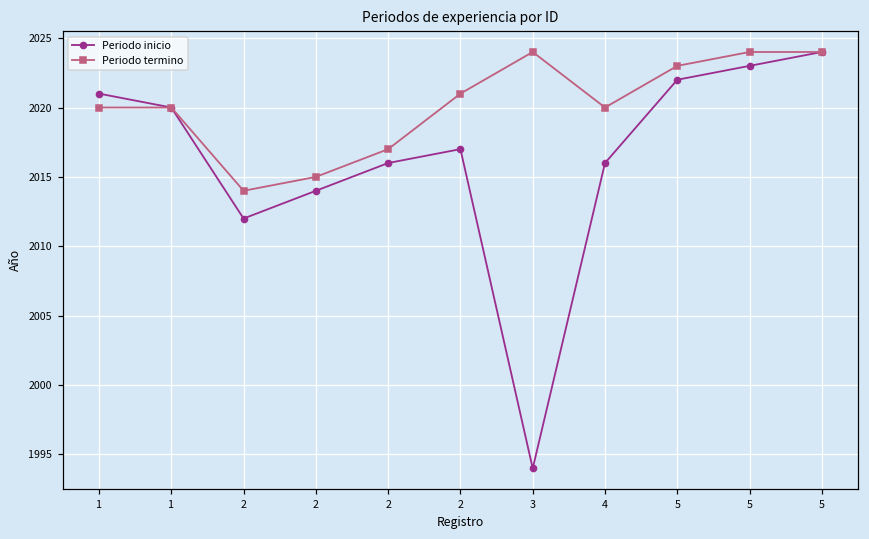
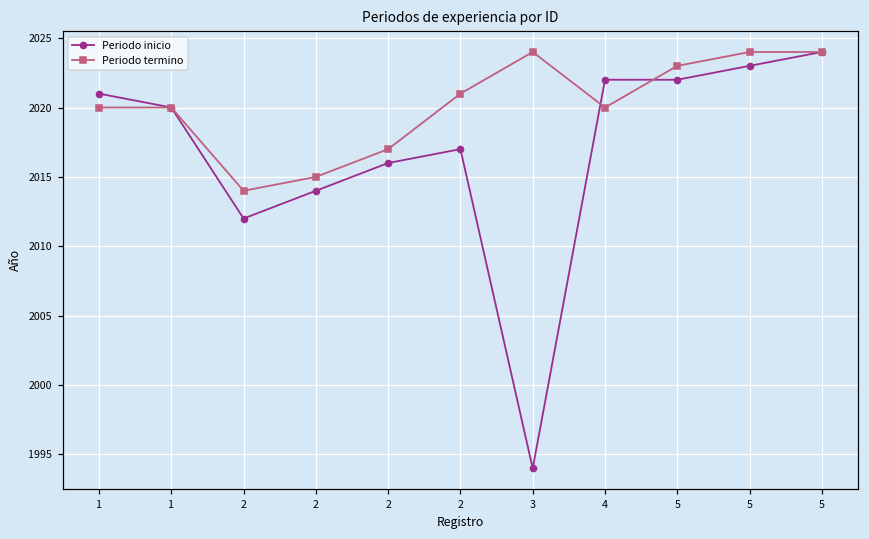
Periodo inicio, 4: 2016 -> 2022
